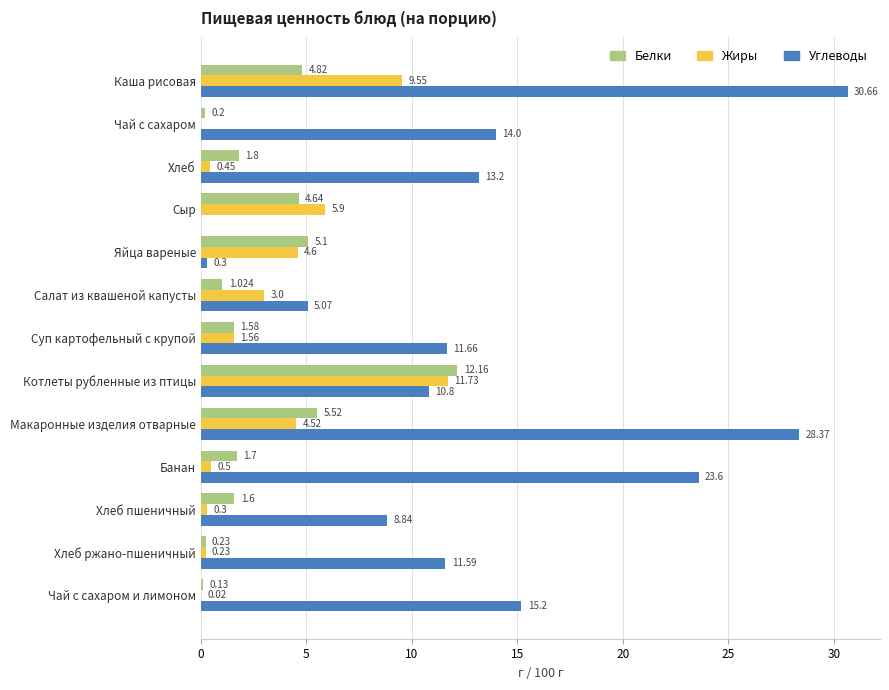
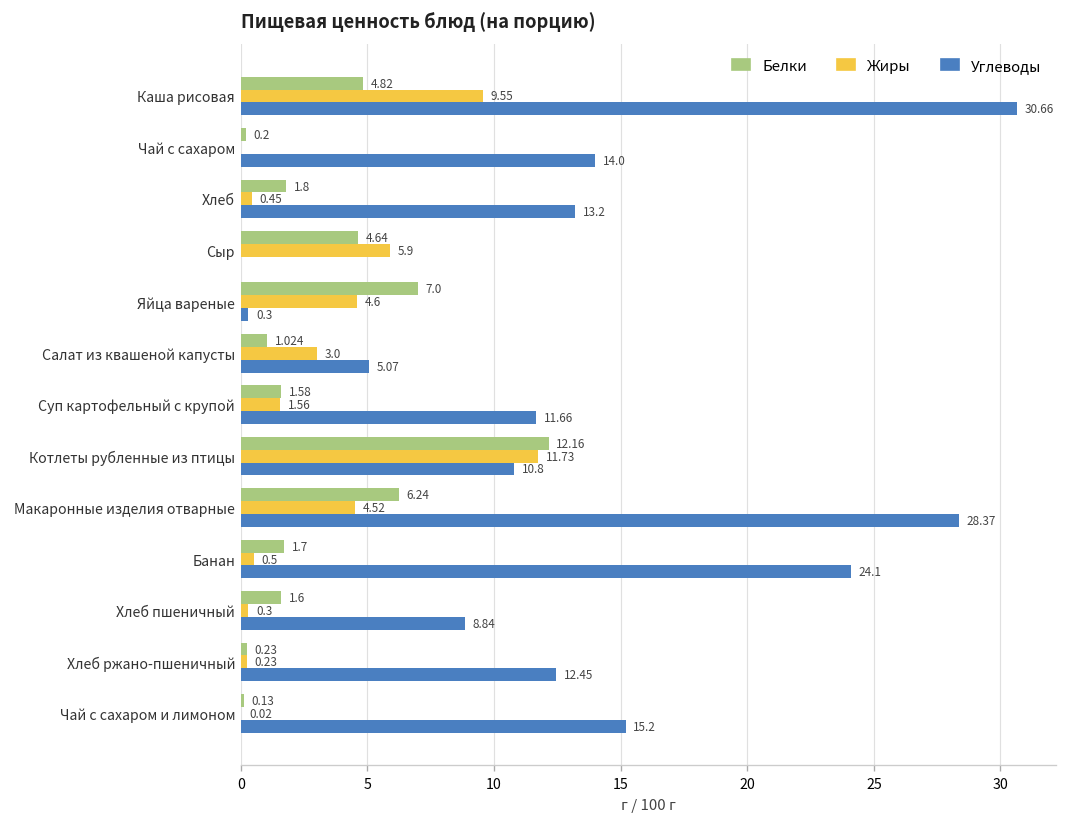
Белки, Яйца вареные: 5.1 -> 7.0
Белки, Макаронные изделия отварные: 5.52 -> 6.24
Углеводы, Банан: 23.6 -> 24.1
Углеводы, Хлеб ржано-пшеничный: 11.59 -> 12.45
